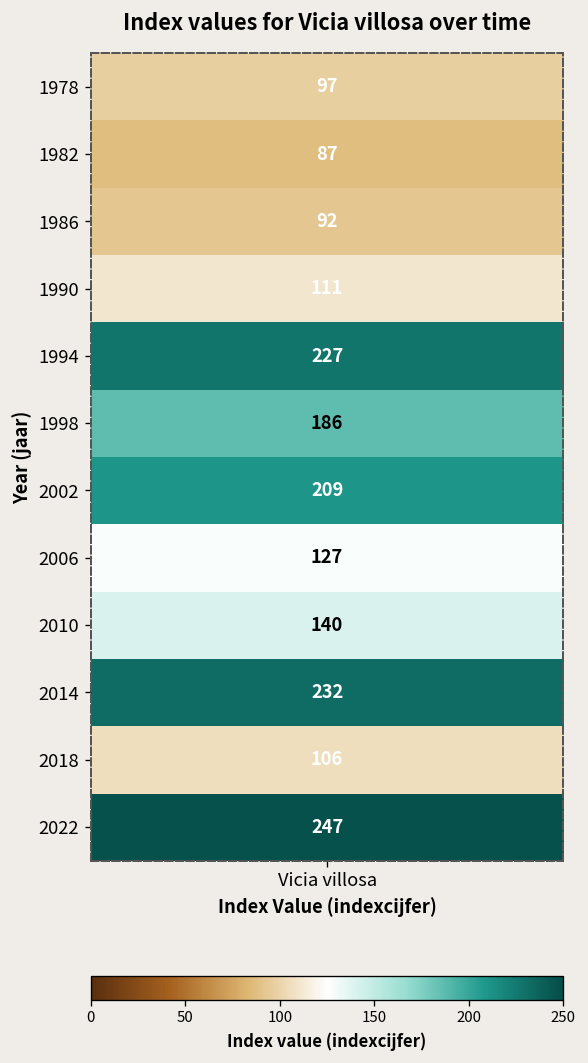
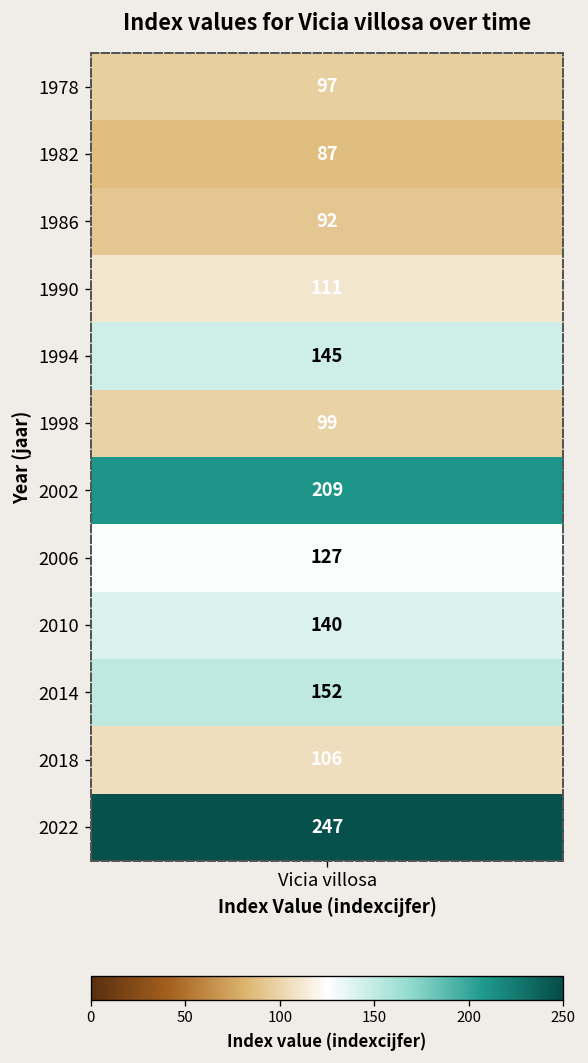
1994, Vicia villosa: 227 -> 145
1998, Vicia villosa: 186 -> 99
2014, Vicia villosa: 232 -> 152
